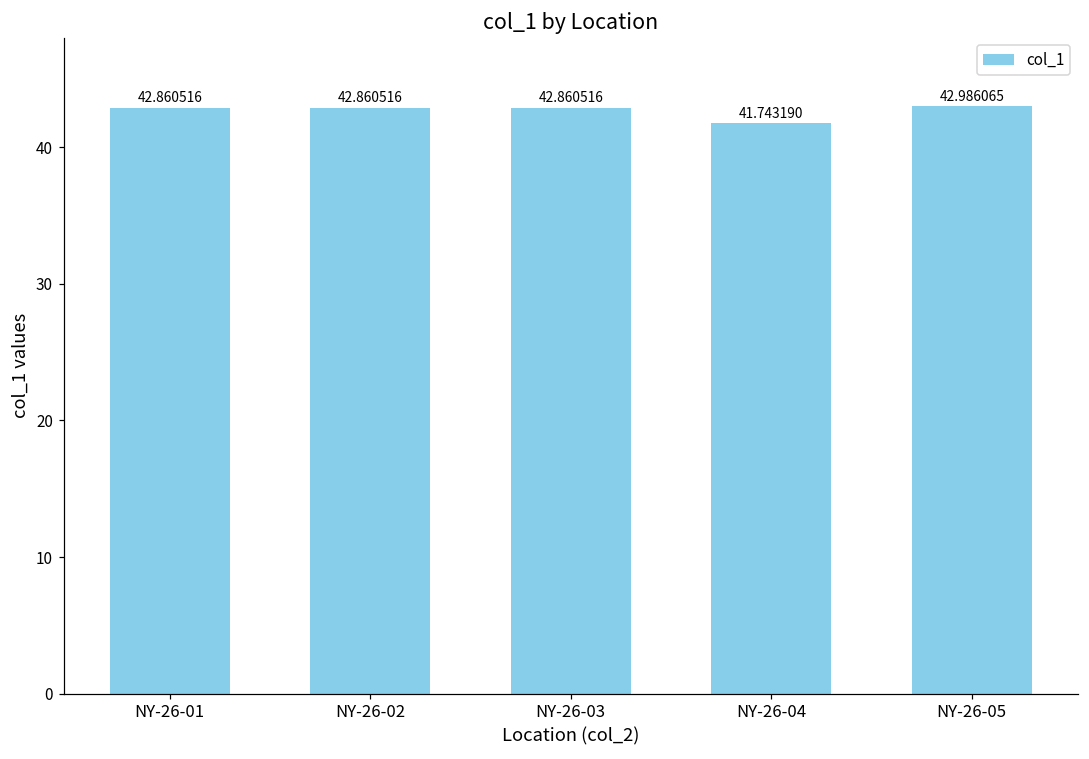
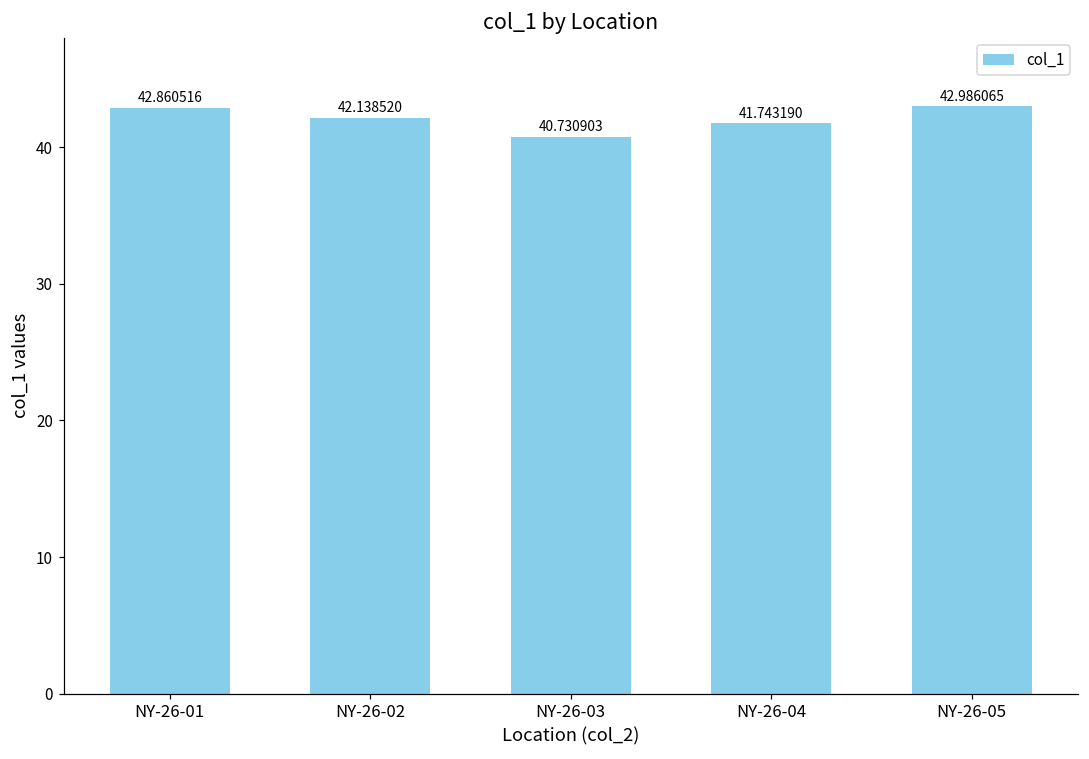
NY-26-02: 42.860516 -> 42.138520
NY-26-03: 42.860516 -> 40.730903
